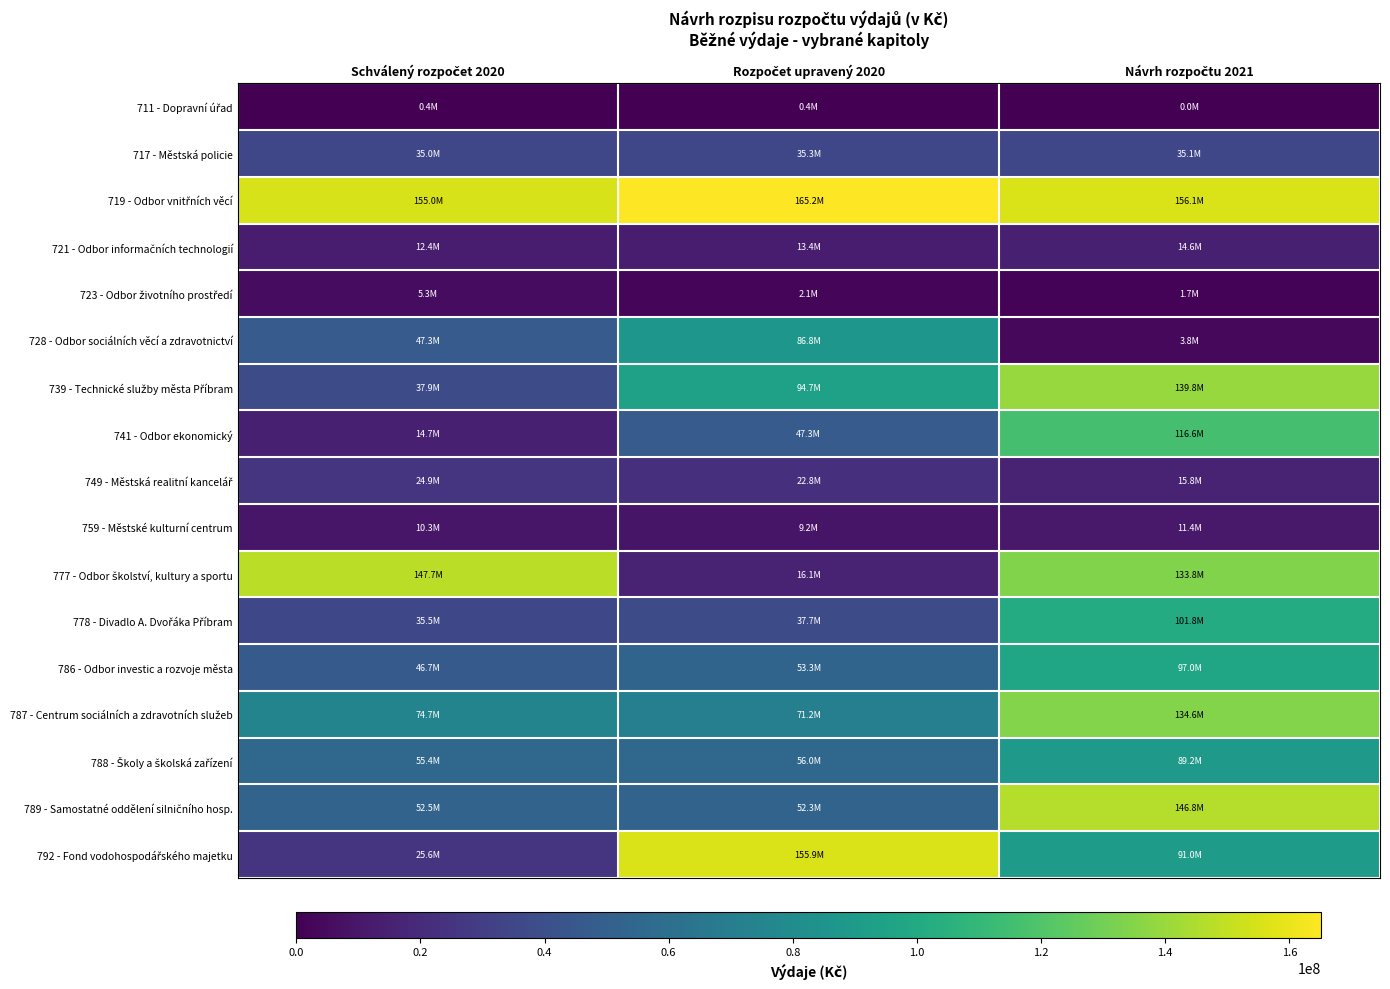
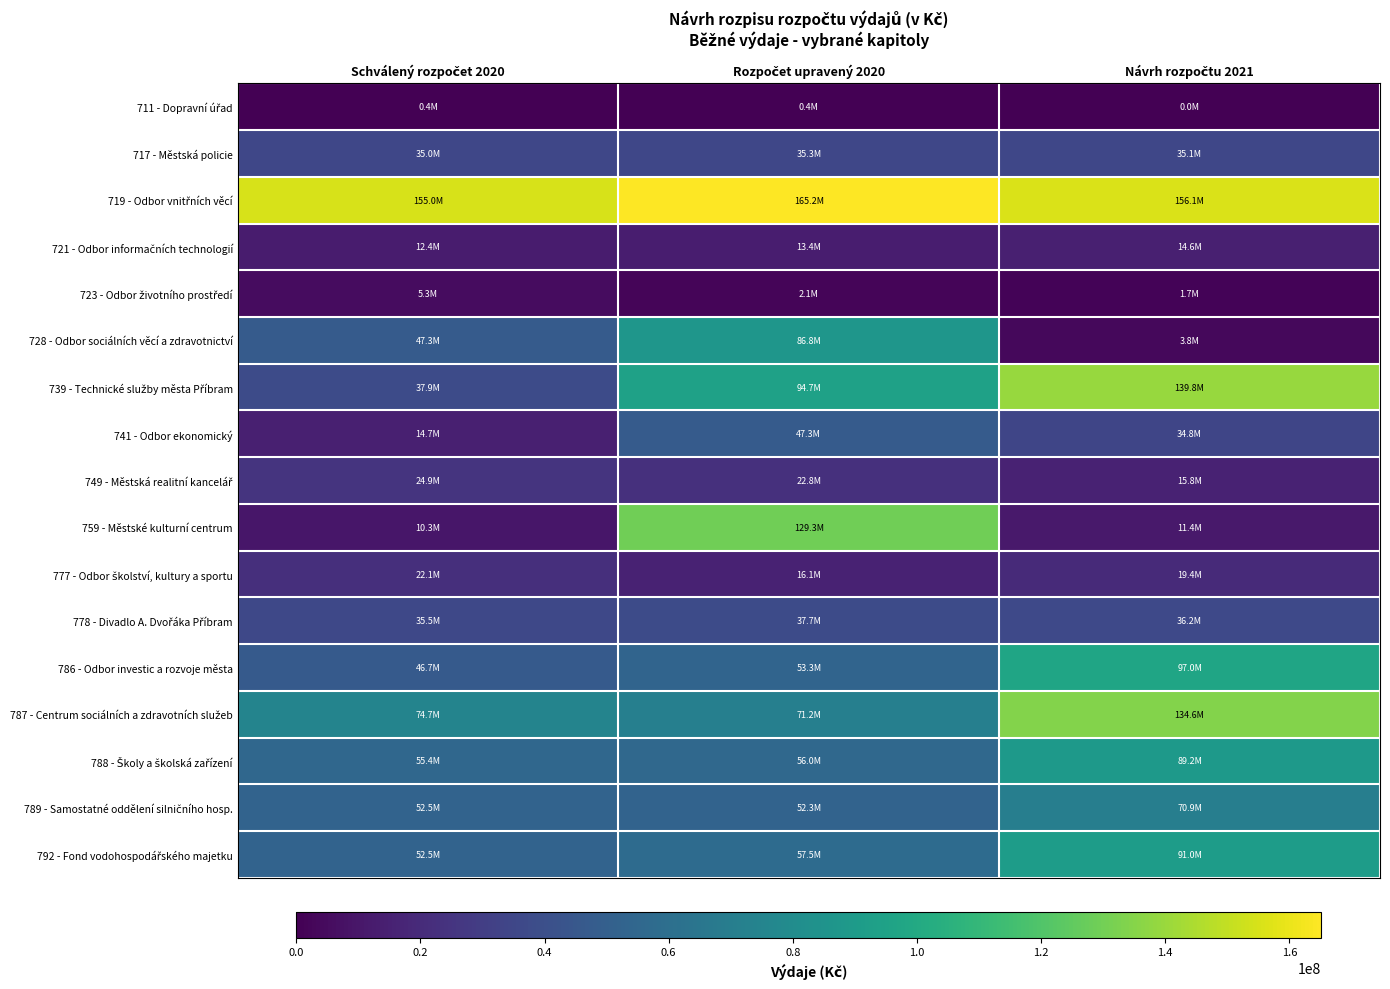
741 - Odbor ekonomický, Návrh rozpočtu 2021: 116.6M -> 34.8M
759 - Městské kulturní centrum, Rozpočet upravený 2020: 9.2M -> 129.3M
777 - Odbor školství, kultury a sportu, Schválený rozpočet 2020: 147.7M -> 22.1M
777 - Odbor školství, kultury a sportu, Návrh rozpočtu 2021: 133.8M -> 19.4M
778 - Divadlo A. Dvořáka Příbram, Návrh rozpočtu 2021: 101.8M -> 36.2M
789 - Samostatné oddělení silničního hosp., Návrh rozpočtu 2021: 146.8M -> 70.9M
792 - Fond vodohospodářského majetku, Schválený rozpočet 2020: 25.6M -> 52.5M
792 - Fond vodohospodářského majetku, Rozpočet upravený 2020: 155.9M -> 57.5M
